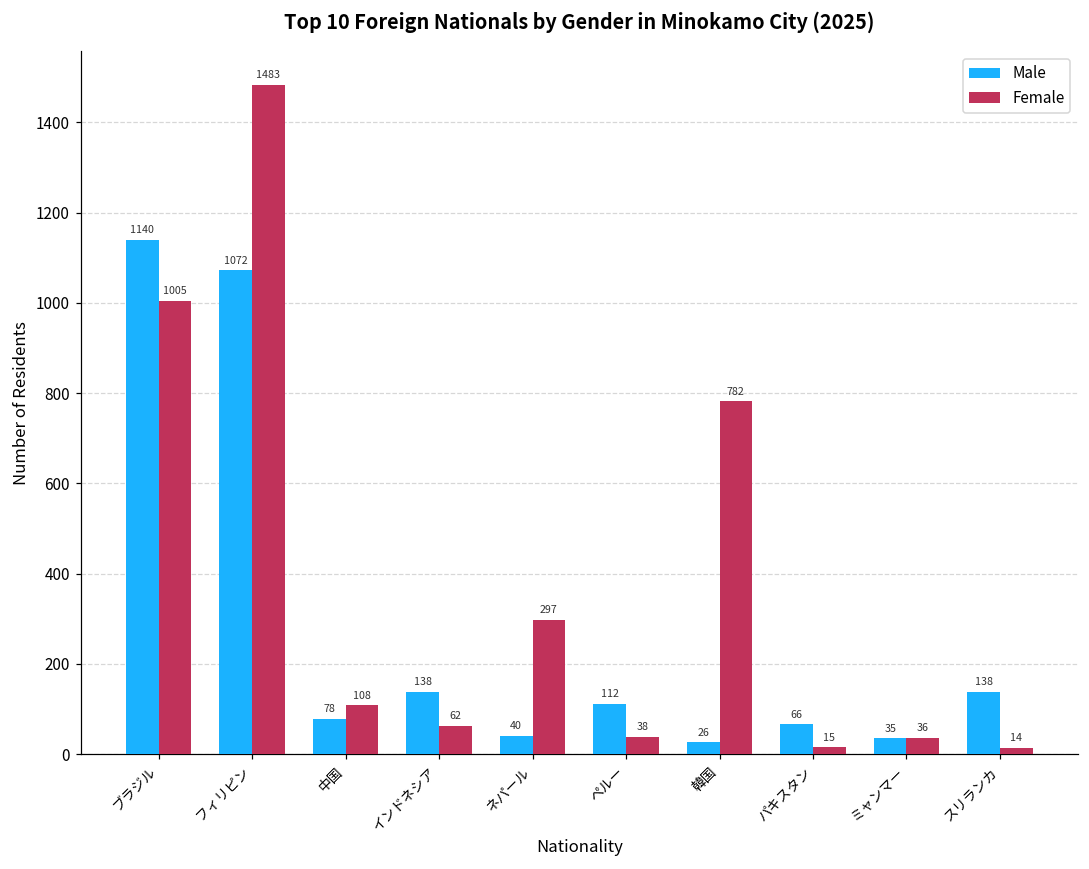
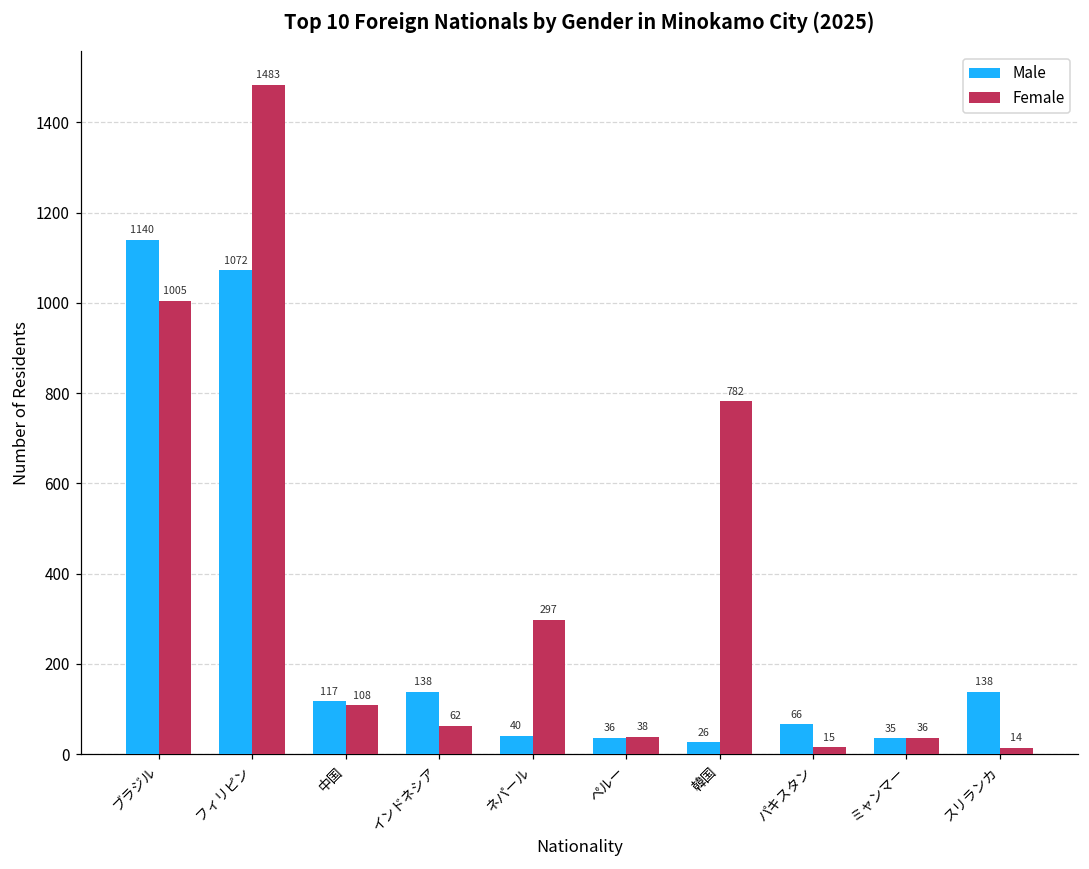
Male, 中国: 78 -> 117
Male, ペルー: 112 -> 36
